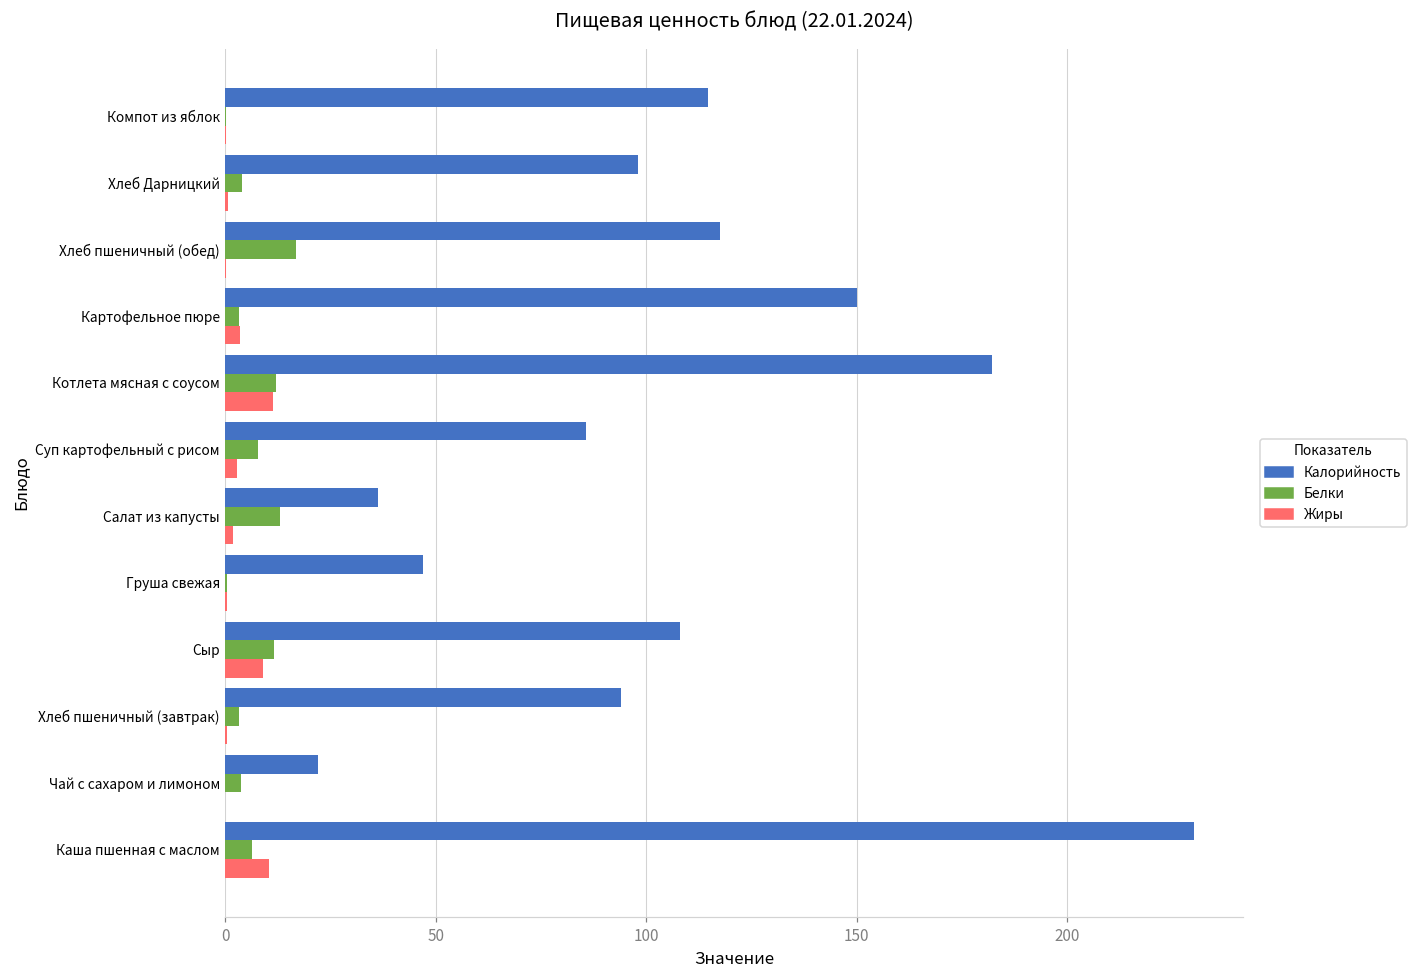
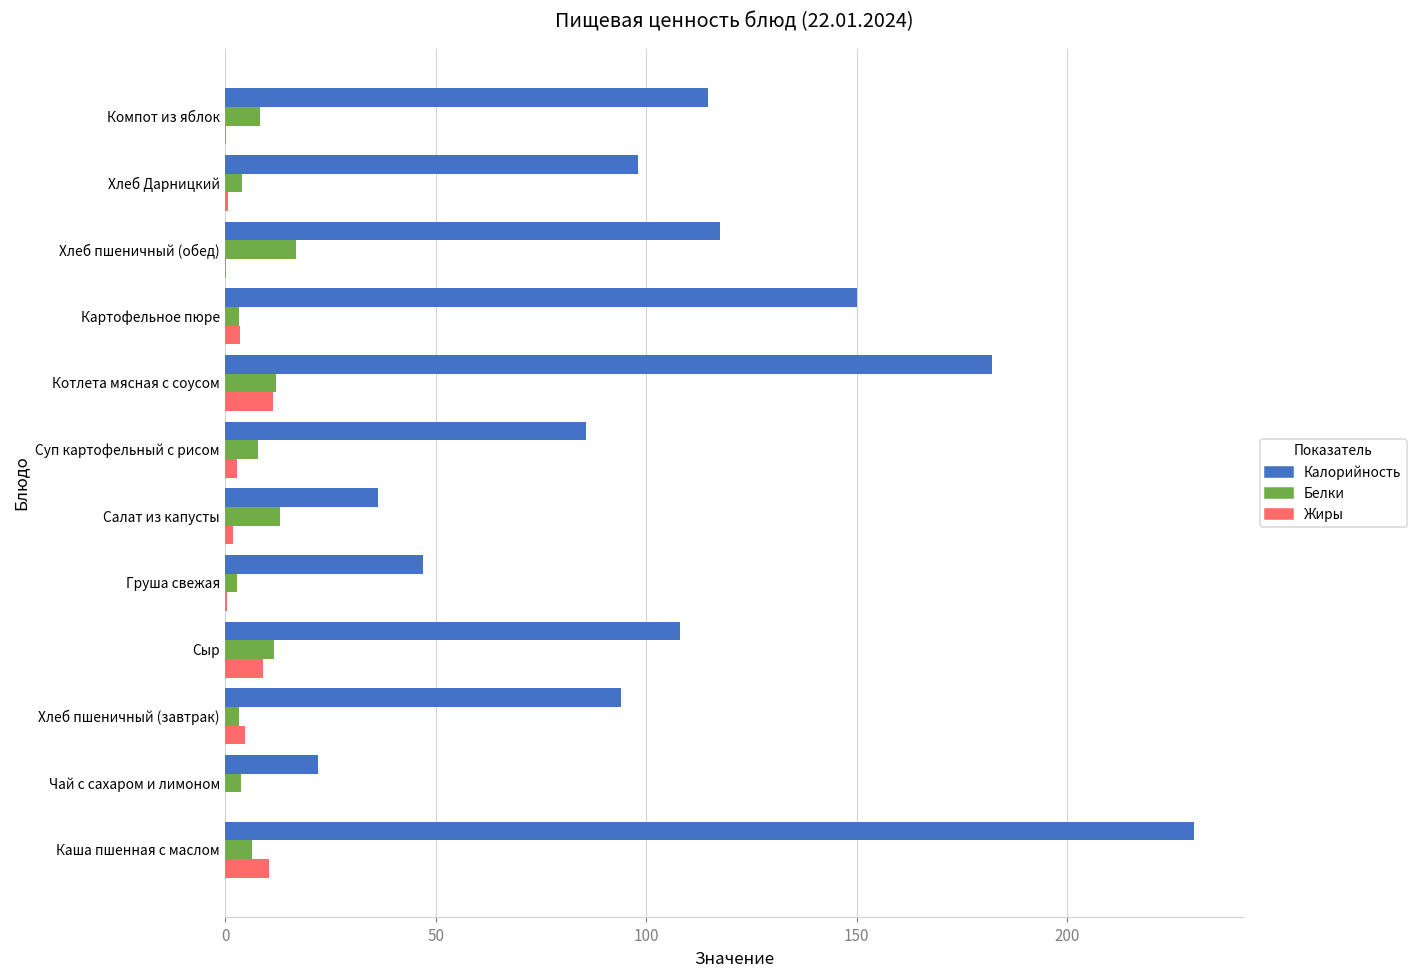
Белки, Компот из яблок: 0 -> 8
Белки, Груша свежая: 0 -> 3
Жиры, Хлеб пшеничный (завтрак): 0 -> 5
